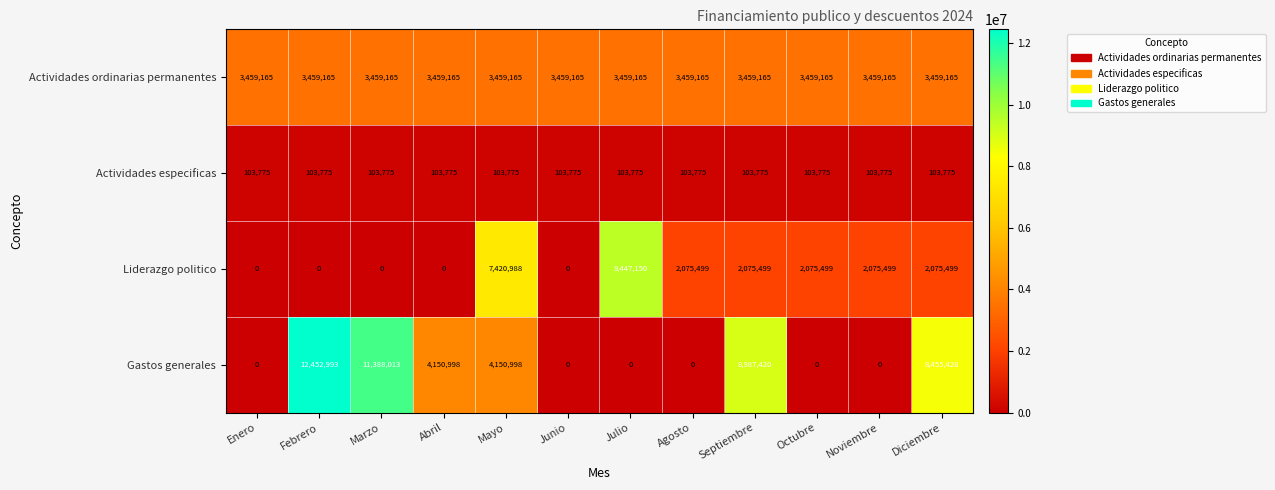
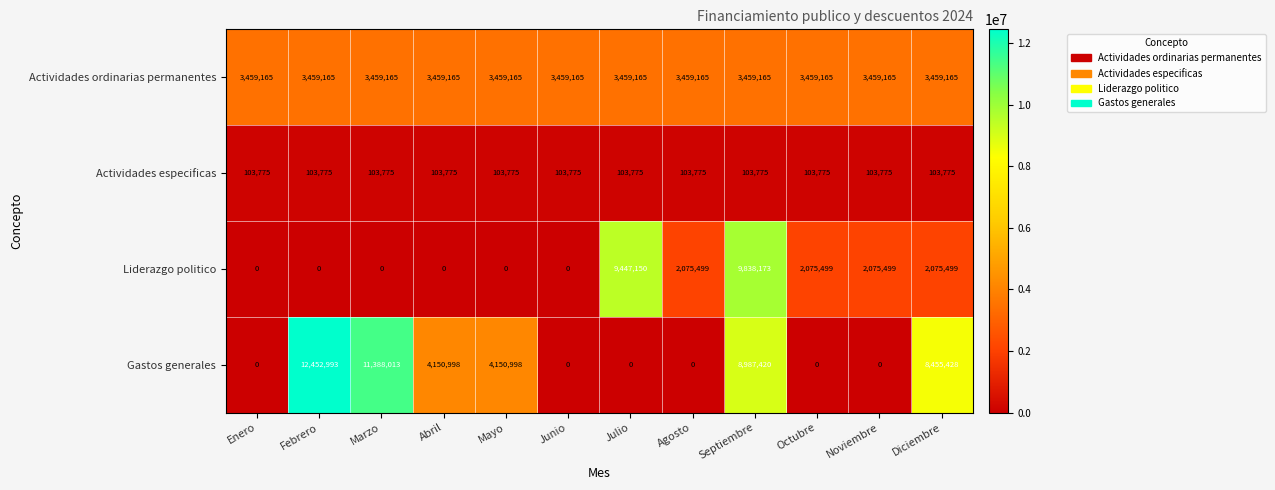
Liderazgo politico, Mayo: 7,420,988 -> 0
Liderazgo politico, Septiembre: 2,075,499 -> 9,838,173
